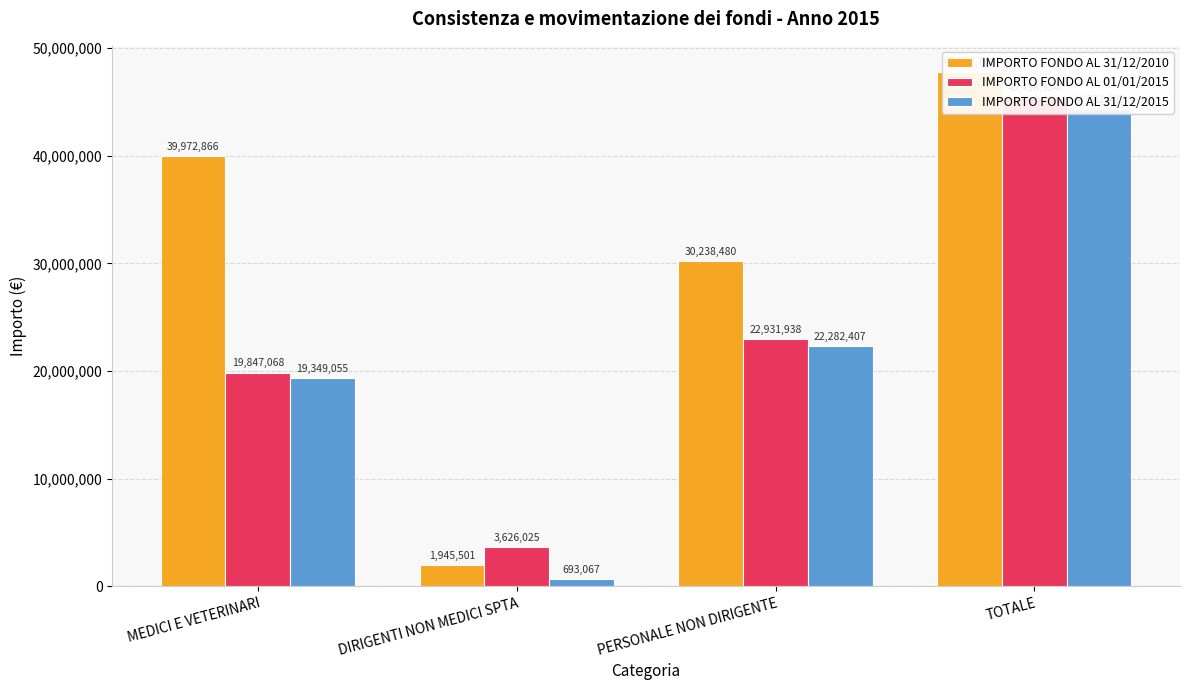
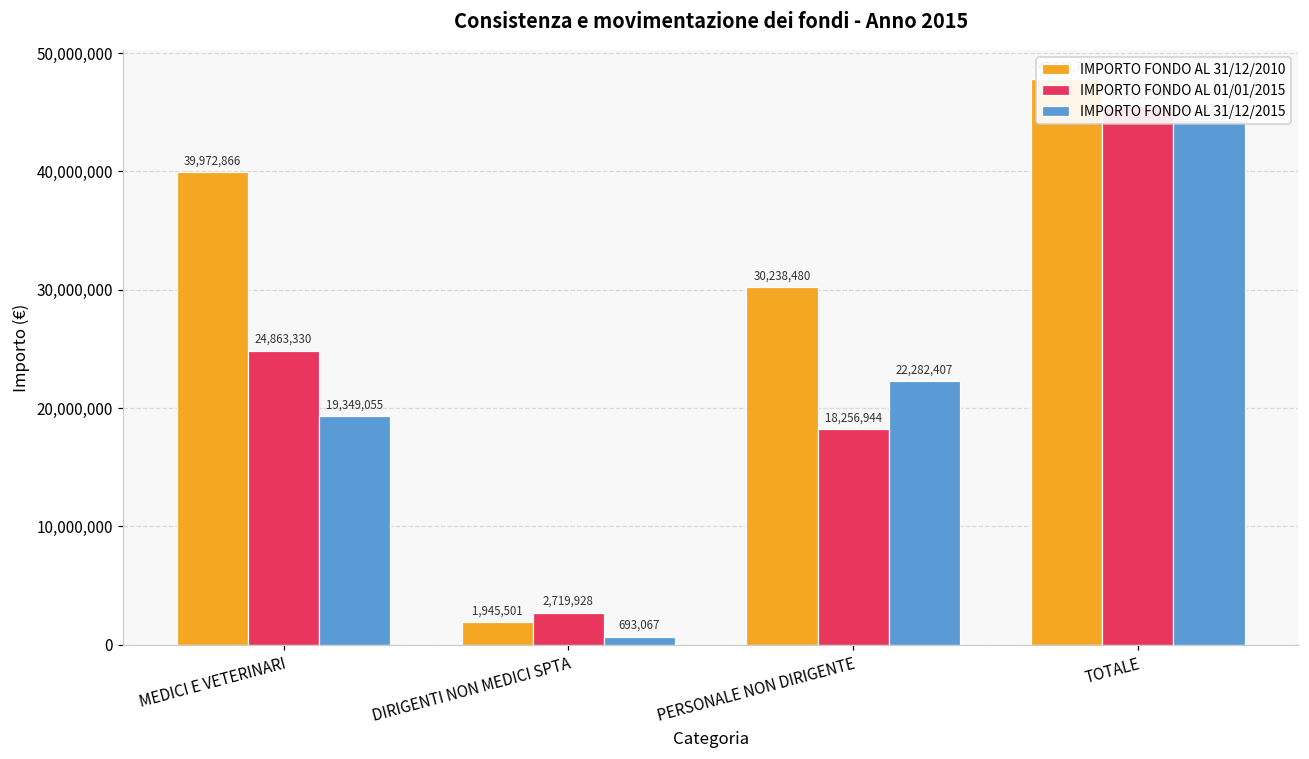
IMPORTO FONDO AL 01/01/2015, MEDICI E VETERINARI: 19,847,068 -> 24,863,330
IMPORTO FONDO AL 01/01/2015, DIRIGENTI NON MEDICI SPTA: 3,626,025 -> 2,719,928
IMPORTO FONDO AL 01/01/2015, PERSONALE NON DIRIGENTE: 22,931,938 -> 18,256,944
